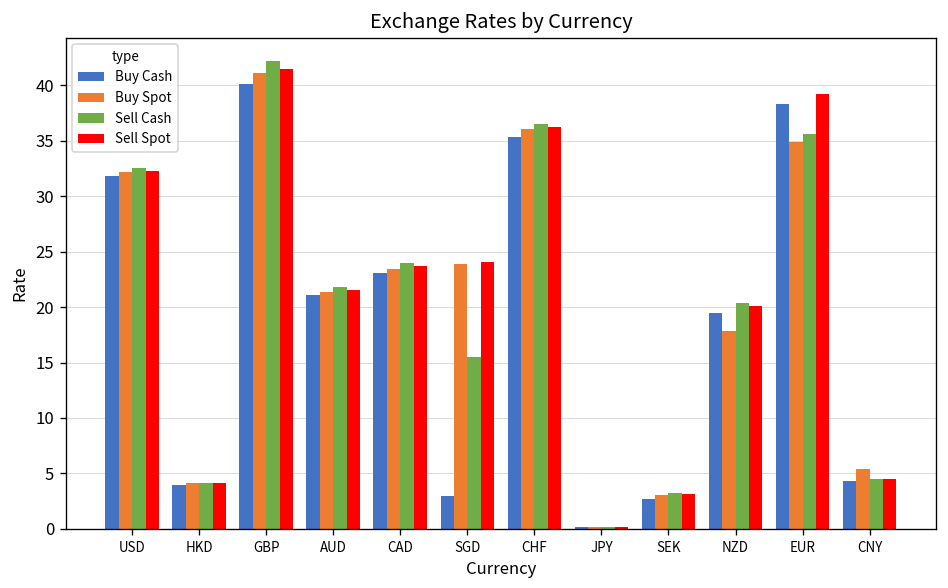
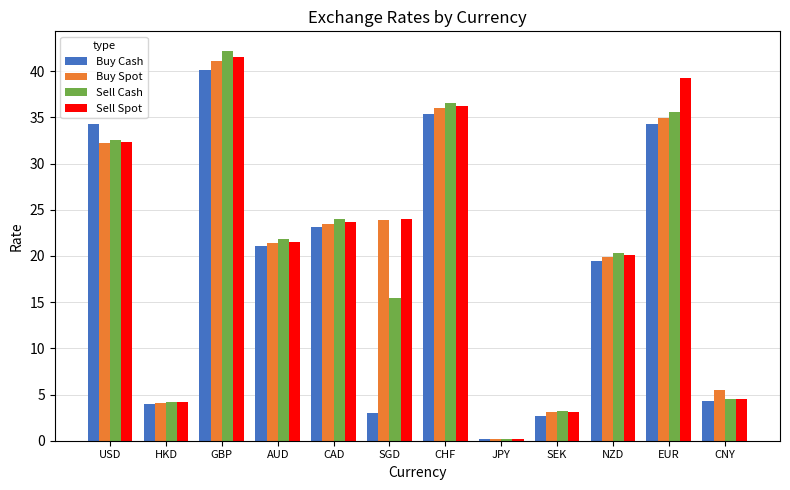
Buy Cash, USD: 32 -> 34
Buy Spot, NZD: 18 -> 20
Buy Cash, EUR: 38 -> 34
